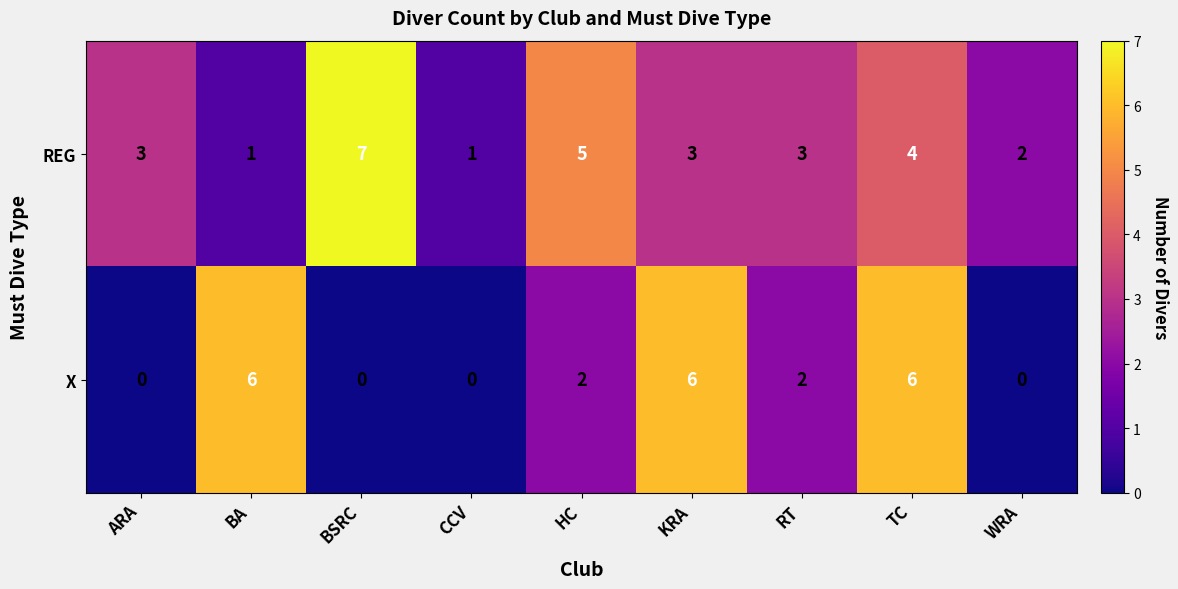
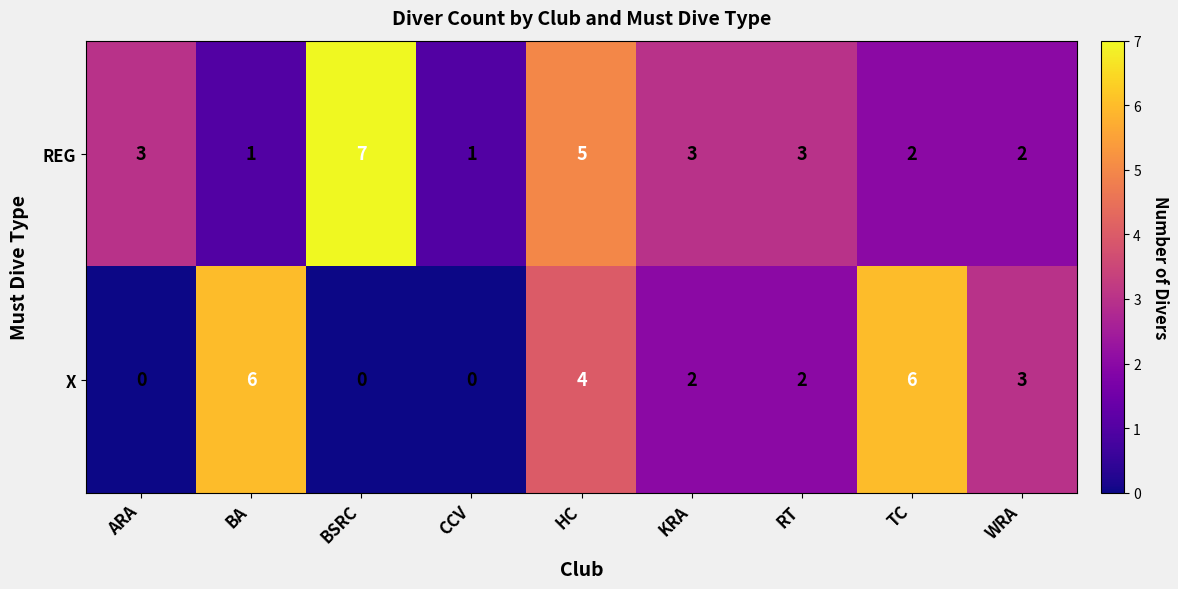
REG, TC: 4 -> 2
X, HC: 2 -> 4
X, KRA: 6 -> 2
X, WRA: 0 -> 3
